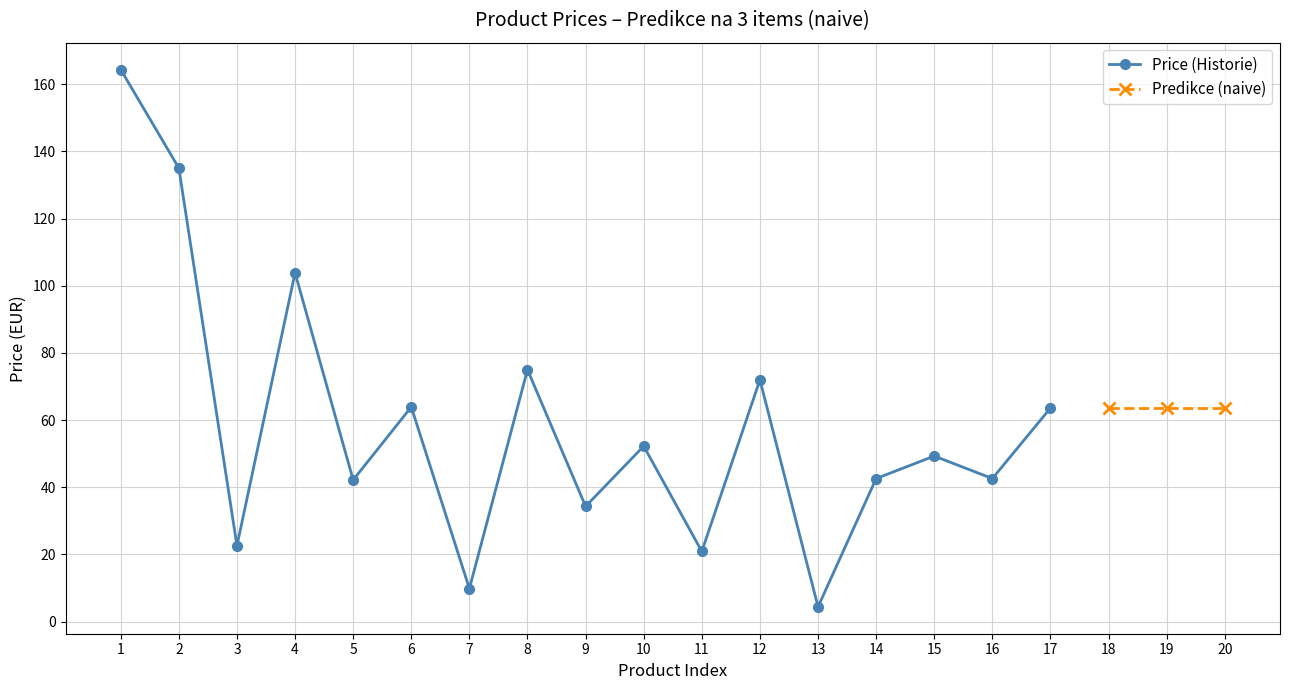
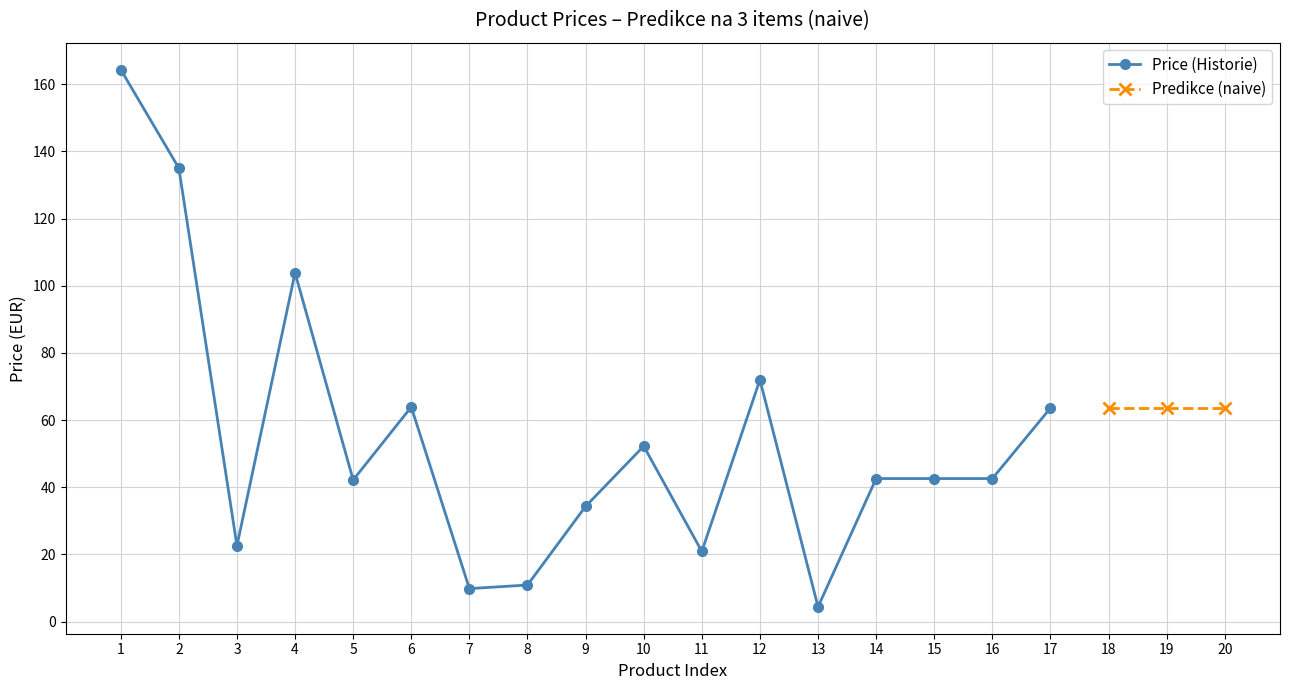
Price (Historie), 8: 75 -> 11
Price (Historie), 15: 49 -> 43
